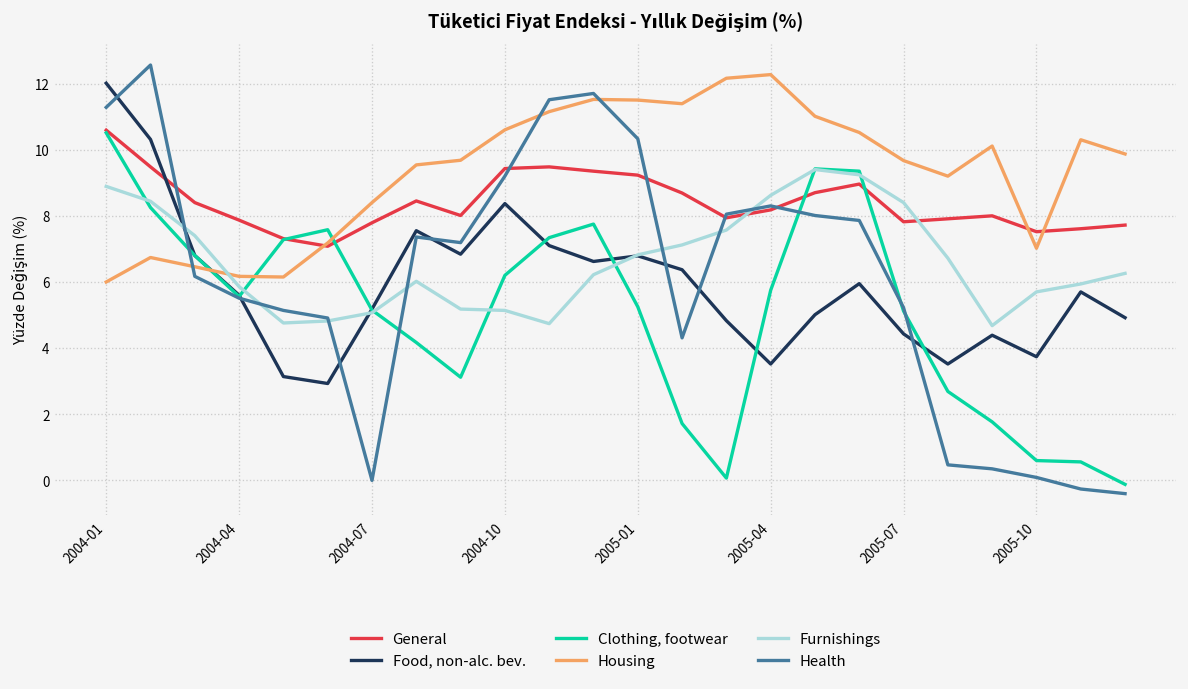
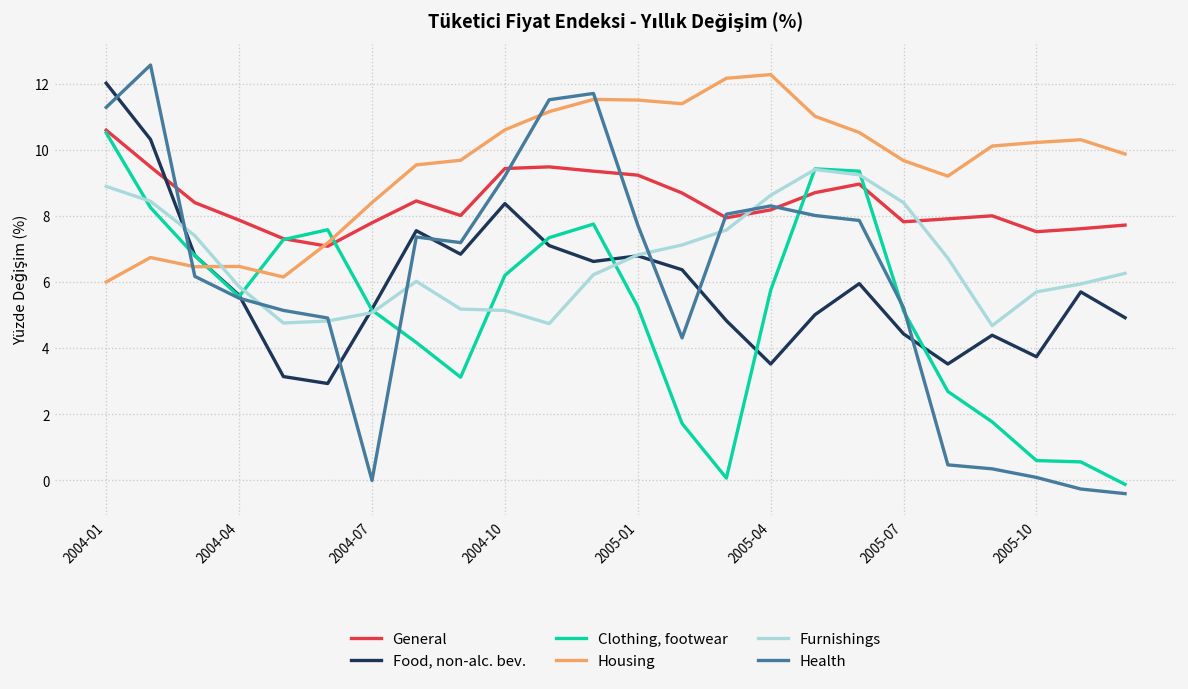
Housing, 2004-04: 6.2 -> 6.5
Health, 2005-01: 10.3 -> 7.7
Housing, 2005-10: 7.0 -> 10.2
